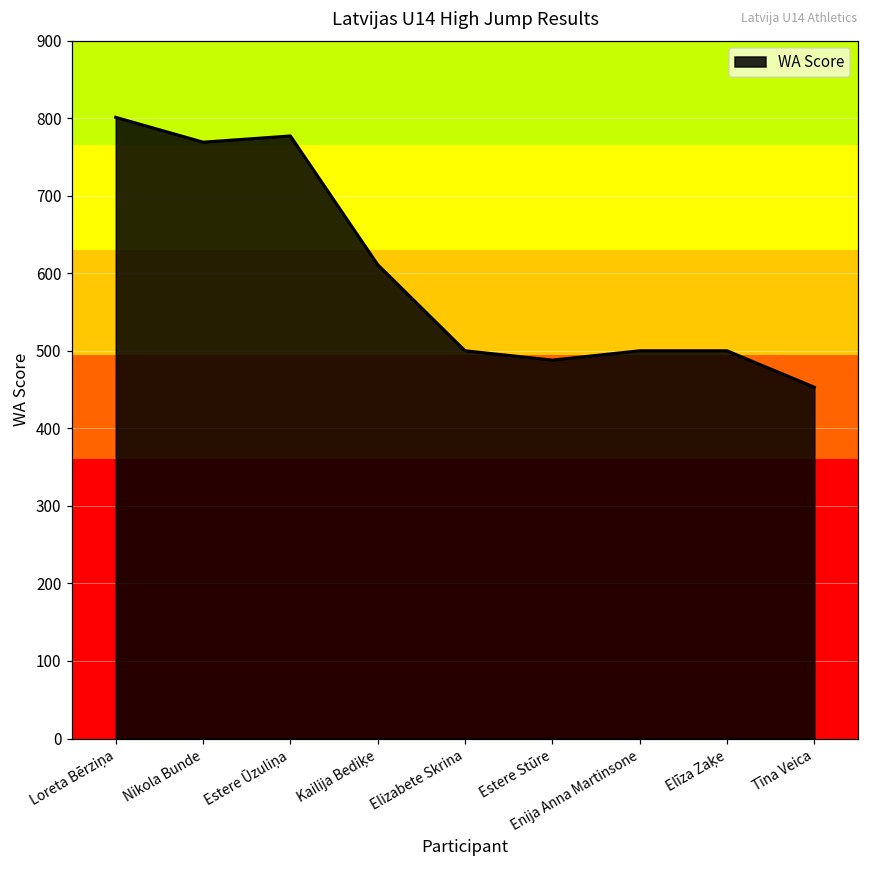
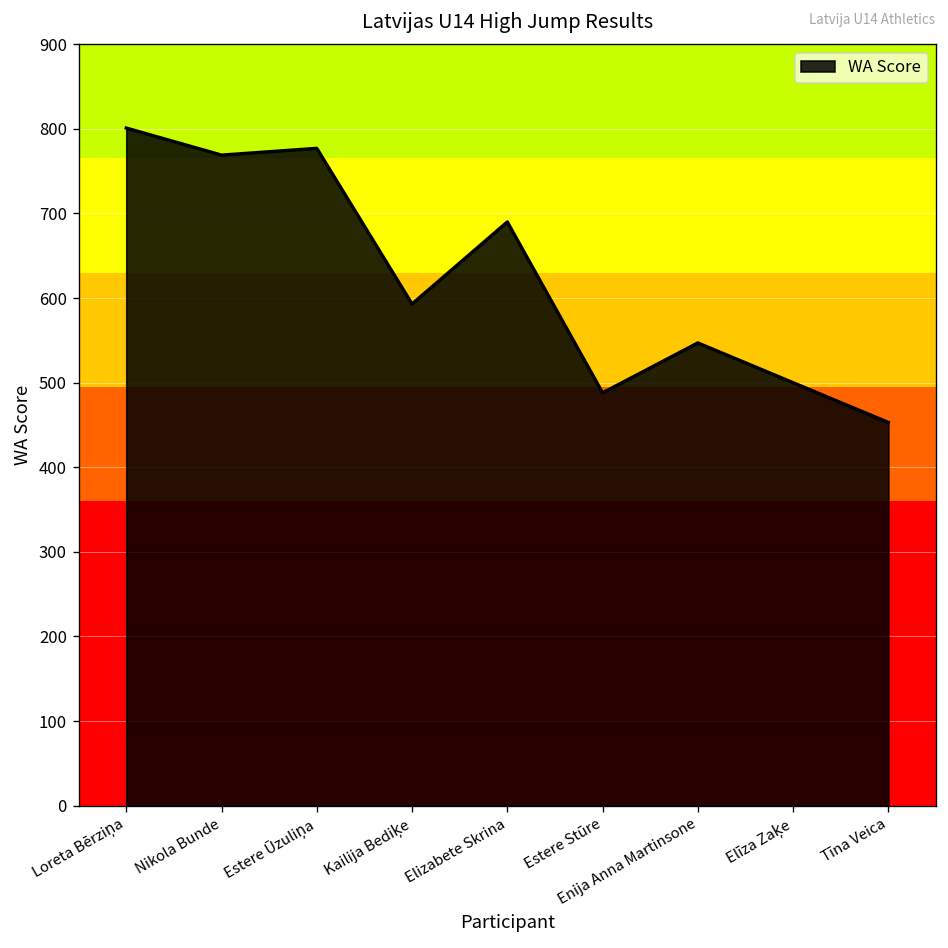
Kailija Bediķe: 610 -> 590
Elizabete Skrina: 500 -> 690
Enija Anna Martinsone: 500 -> 550
